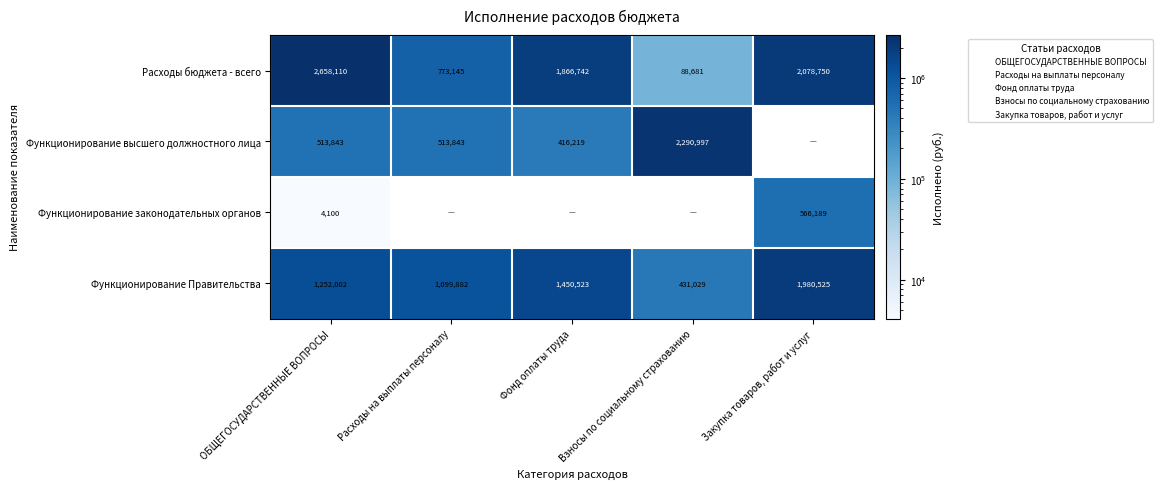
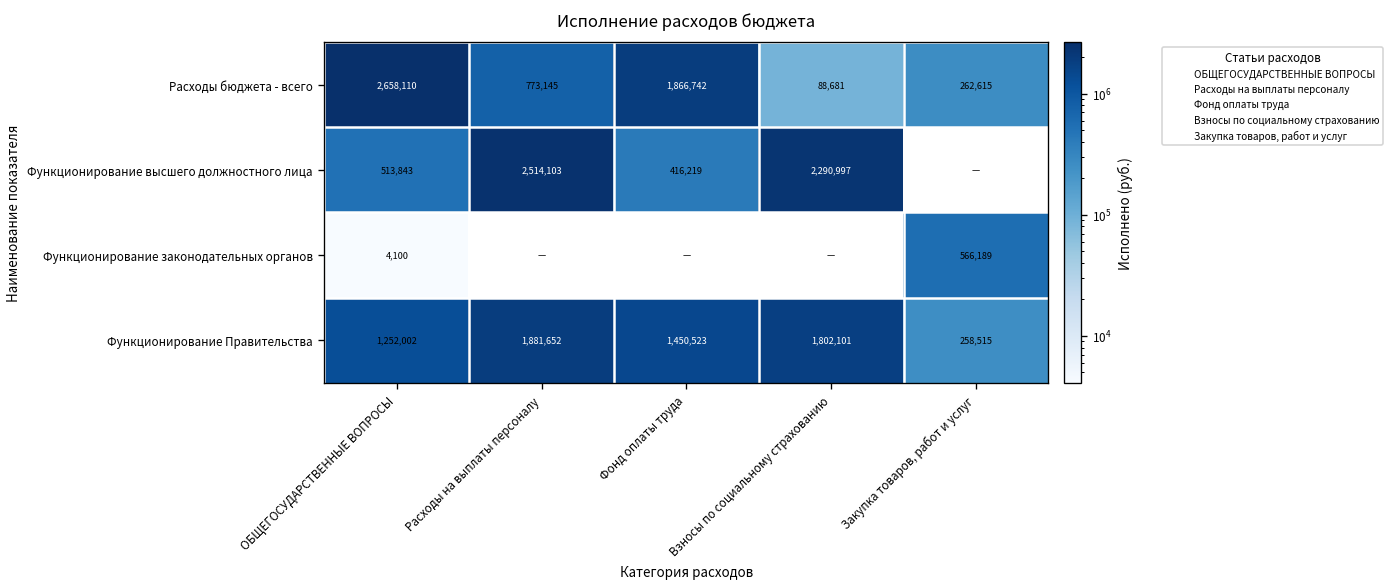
Расходы бюджета - всего, Закупка товаров, работ и услуг: 2,078,750 -> 262,615
Функционирование высшего должностного лица, Расходы на выплаты персоналу: 513,843 -> 2,514,103
Функционирование Правительства, Расходы на выплаты персоналу: 1,099,882 -> 1,881,652
Функционирование Правительства, Взносы по социальному страхованию: 431,029 -> 1,802,101
Функционирование Правительства, Закупка товаров, работ и услуг: 1,980,525 -> 258,515
